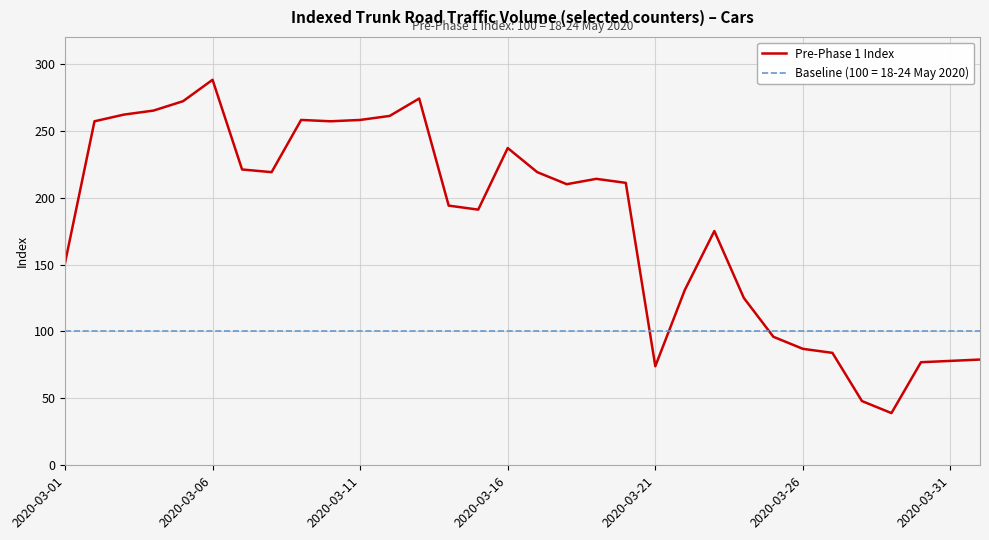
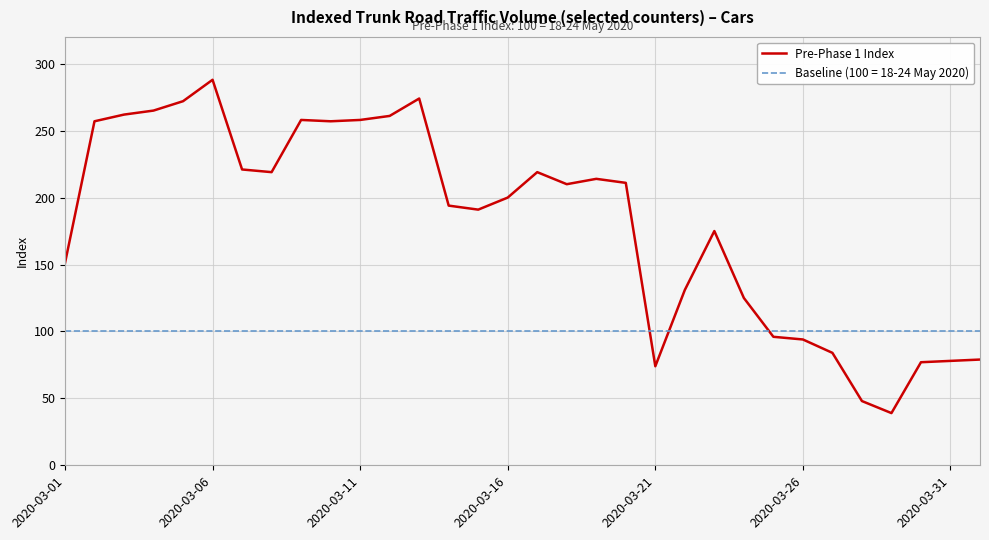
2020-03-16: 237 -> 200
2020-03-26: 87 -> 94
